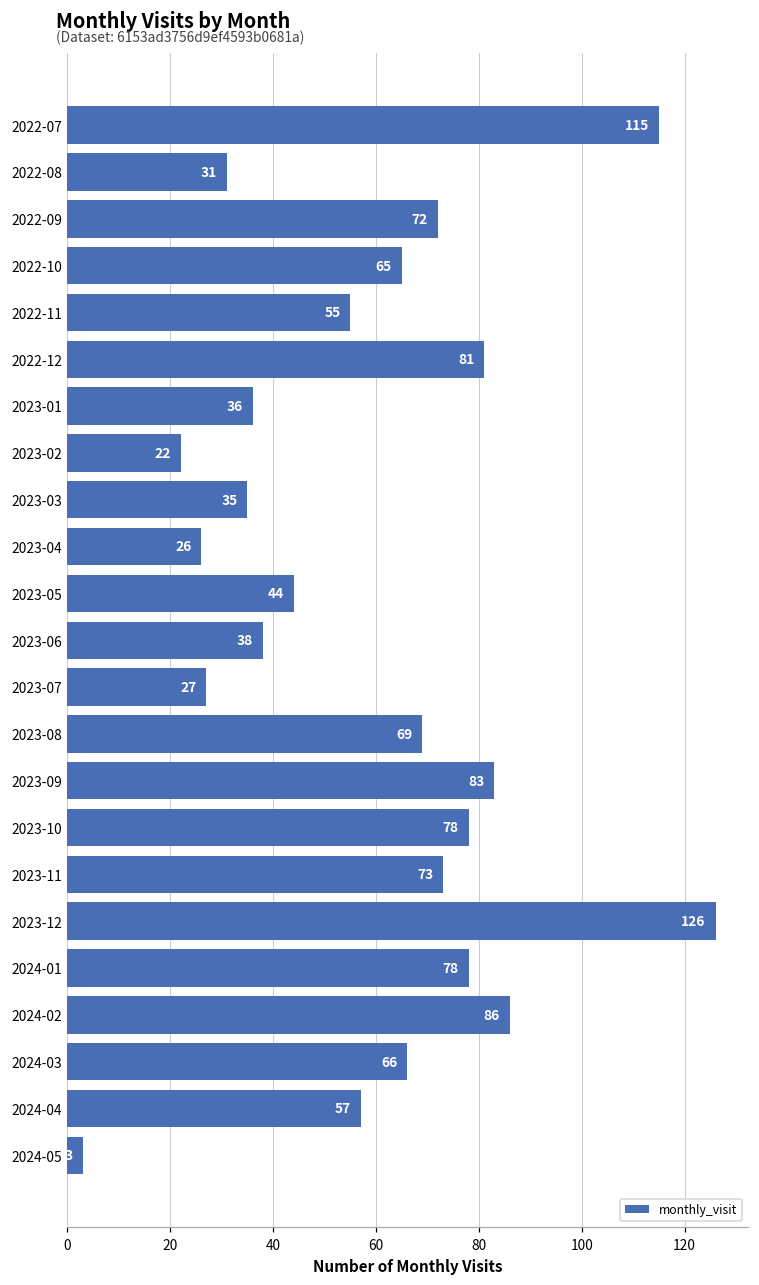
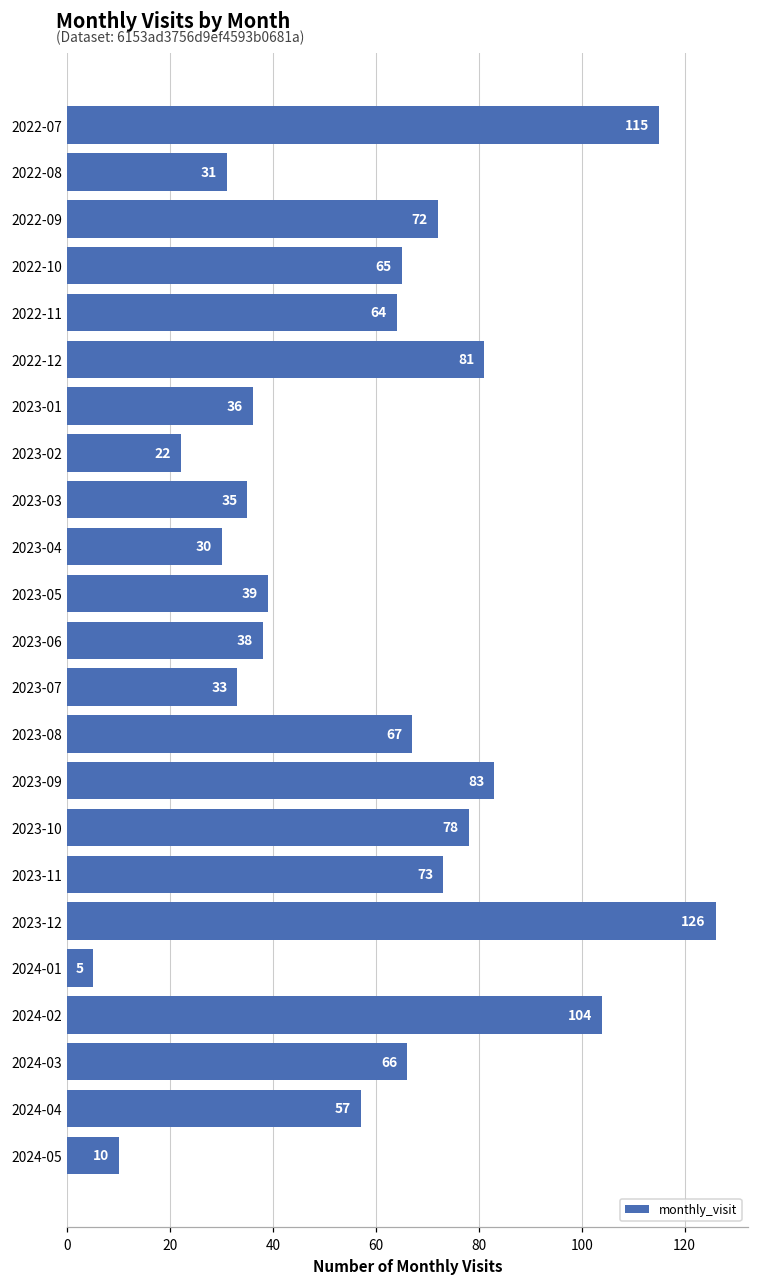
2022-11: 55 -> 64
2023-04: 26 -> 30
2023-05: 44 -> 39
2023-07: 27 -> 33
2023-08: 69 -> 67
2024-01: 78 -> 5
2024-02: 86 -> 104
2024-05: 3 -> 10
